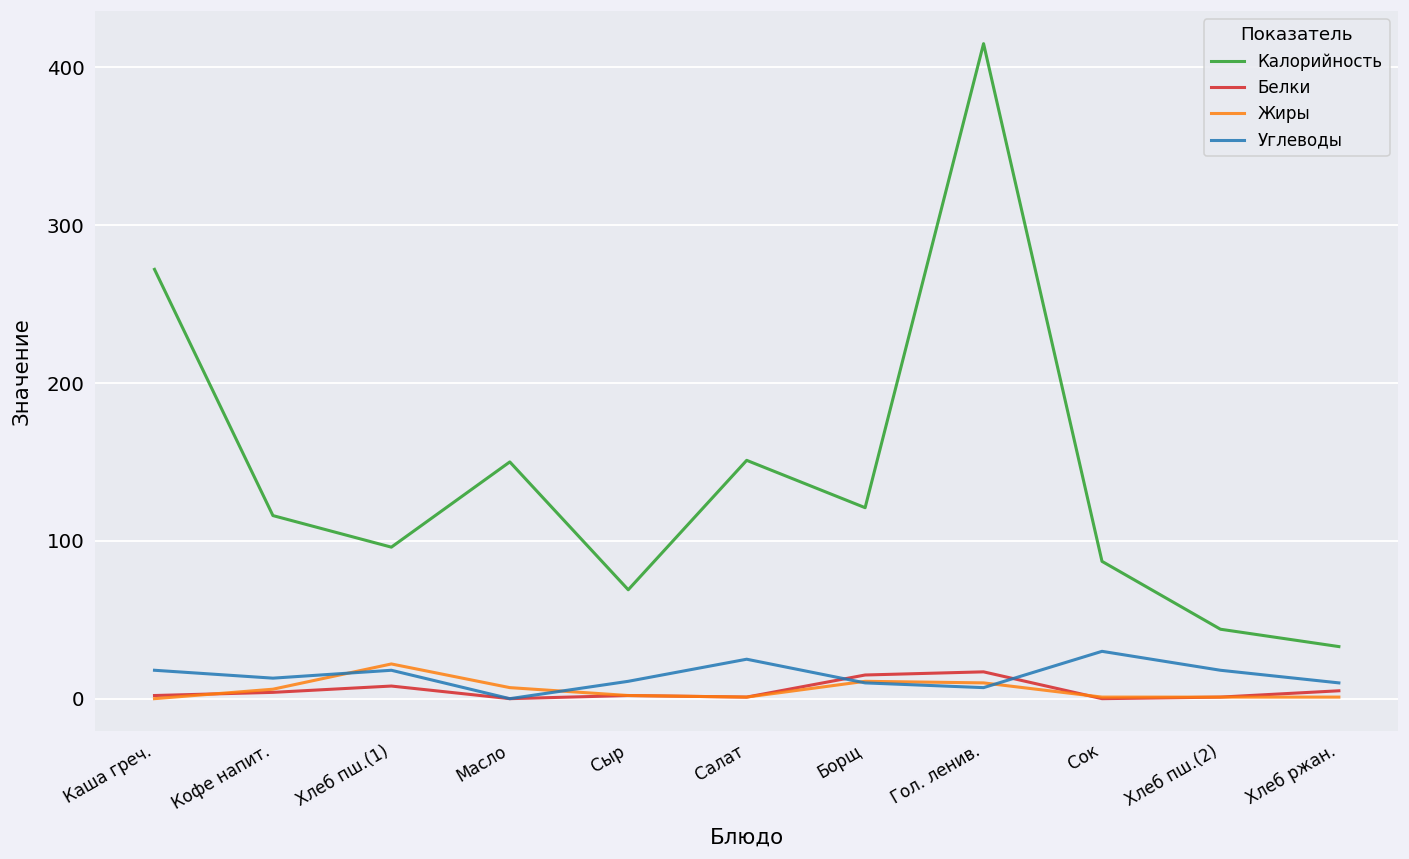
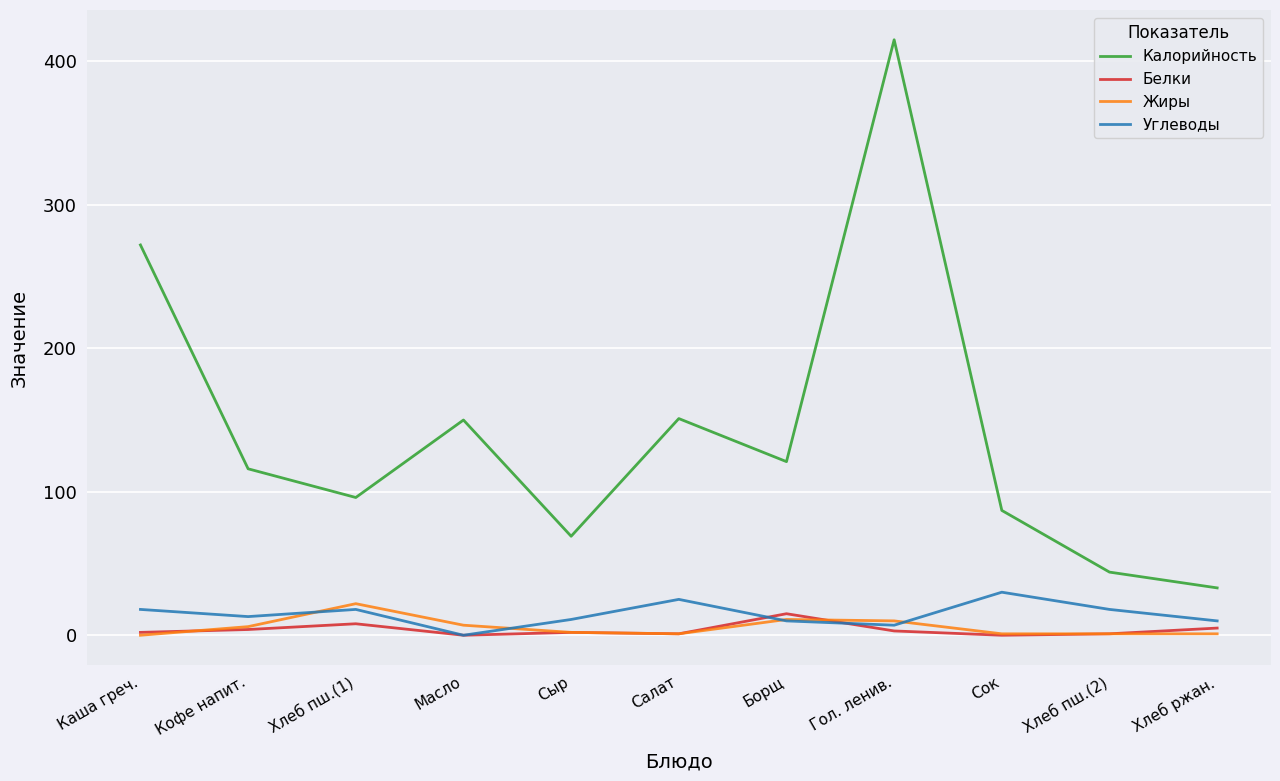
Белки, Гол. ленив.: 17 -> 3
